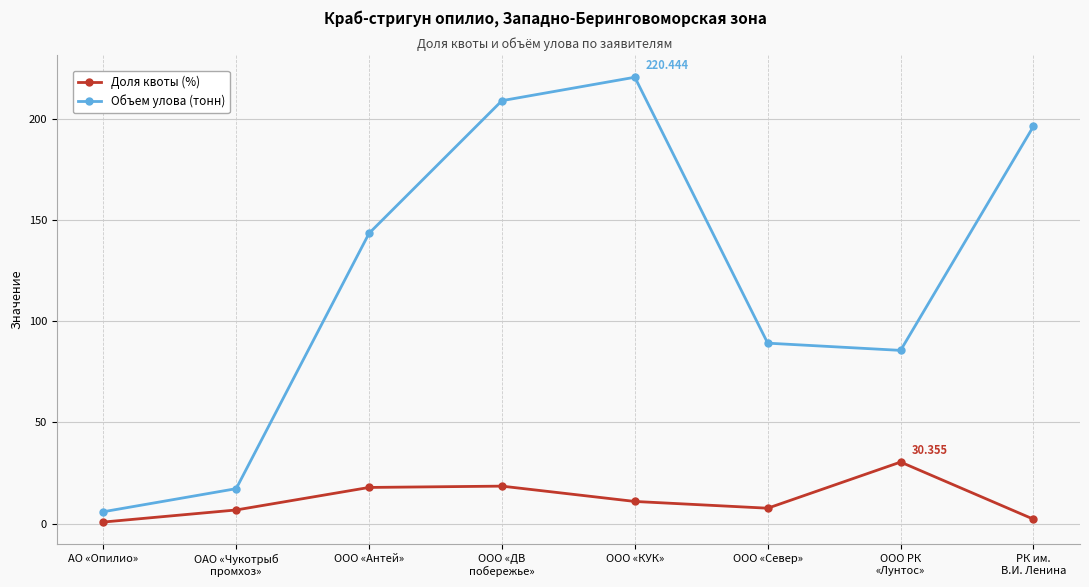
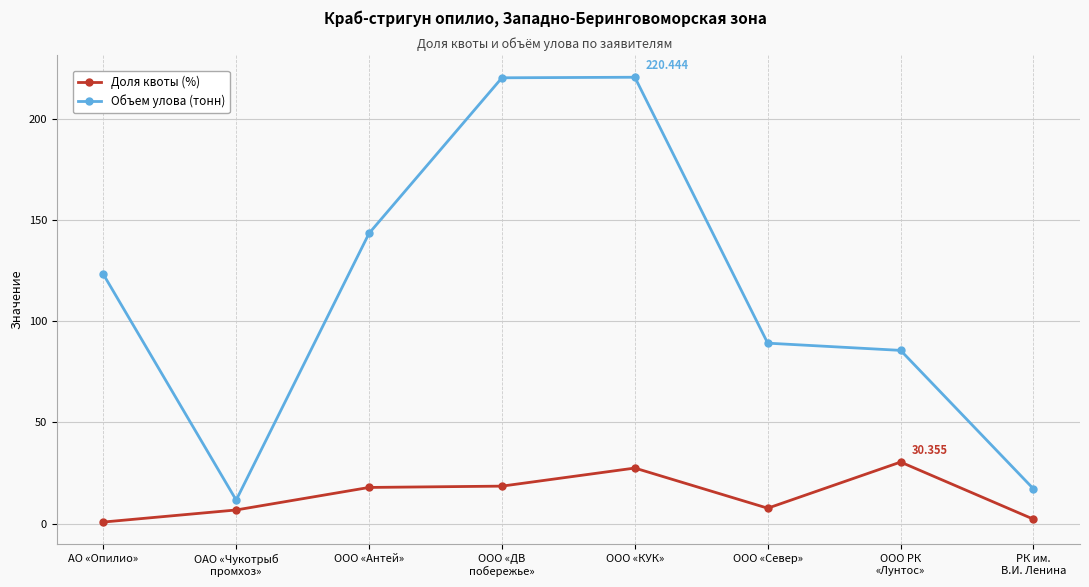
Объем улова (тонн), АО «Опилио»: 6 -> 123
Объем улова (тонн), ОАО «Чукотрыб промхоз»: 17 -> 12
Объем улова (тонн), ООО «ДВ побережье»: 209 -> 220
Доля квоты (%), ООО «КУК»: 11 -> 27
Объем улова (тонн), РК им. В.И. Ленина: 196 -> 17
